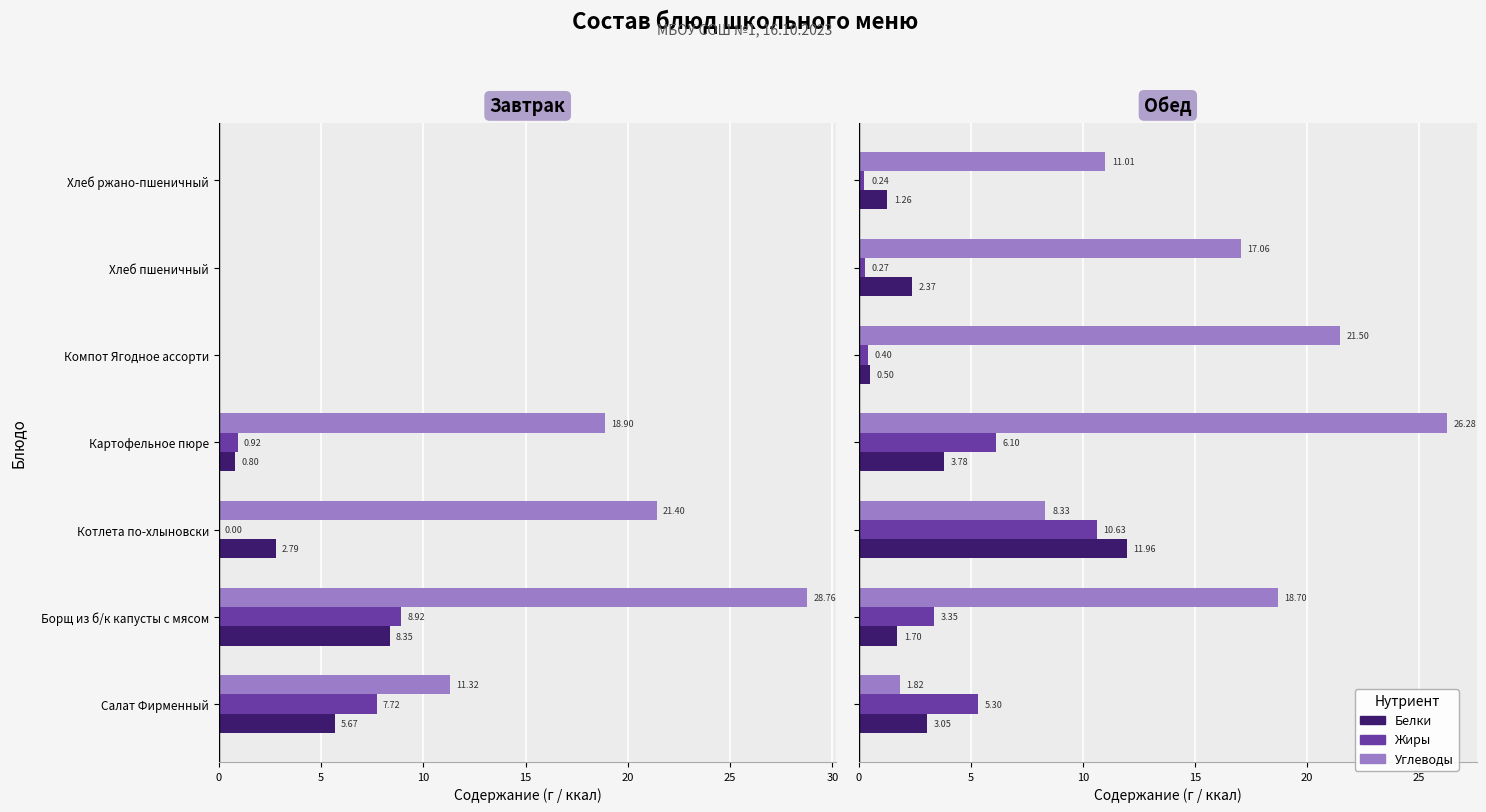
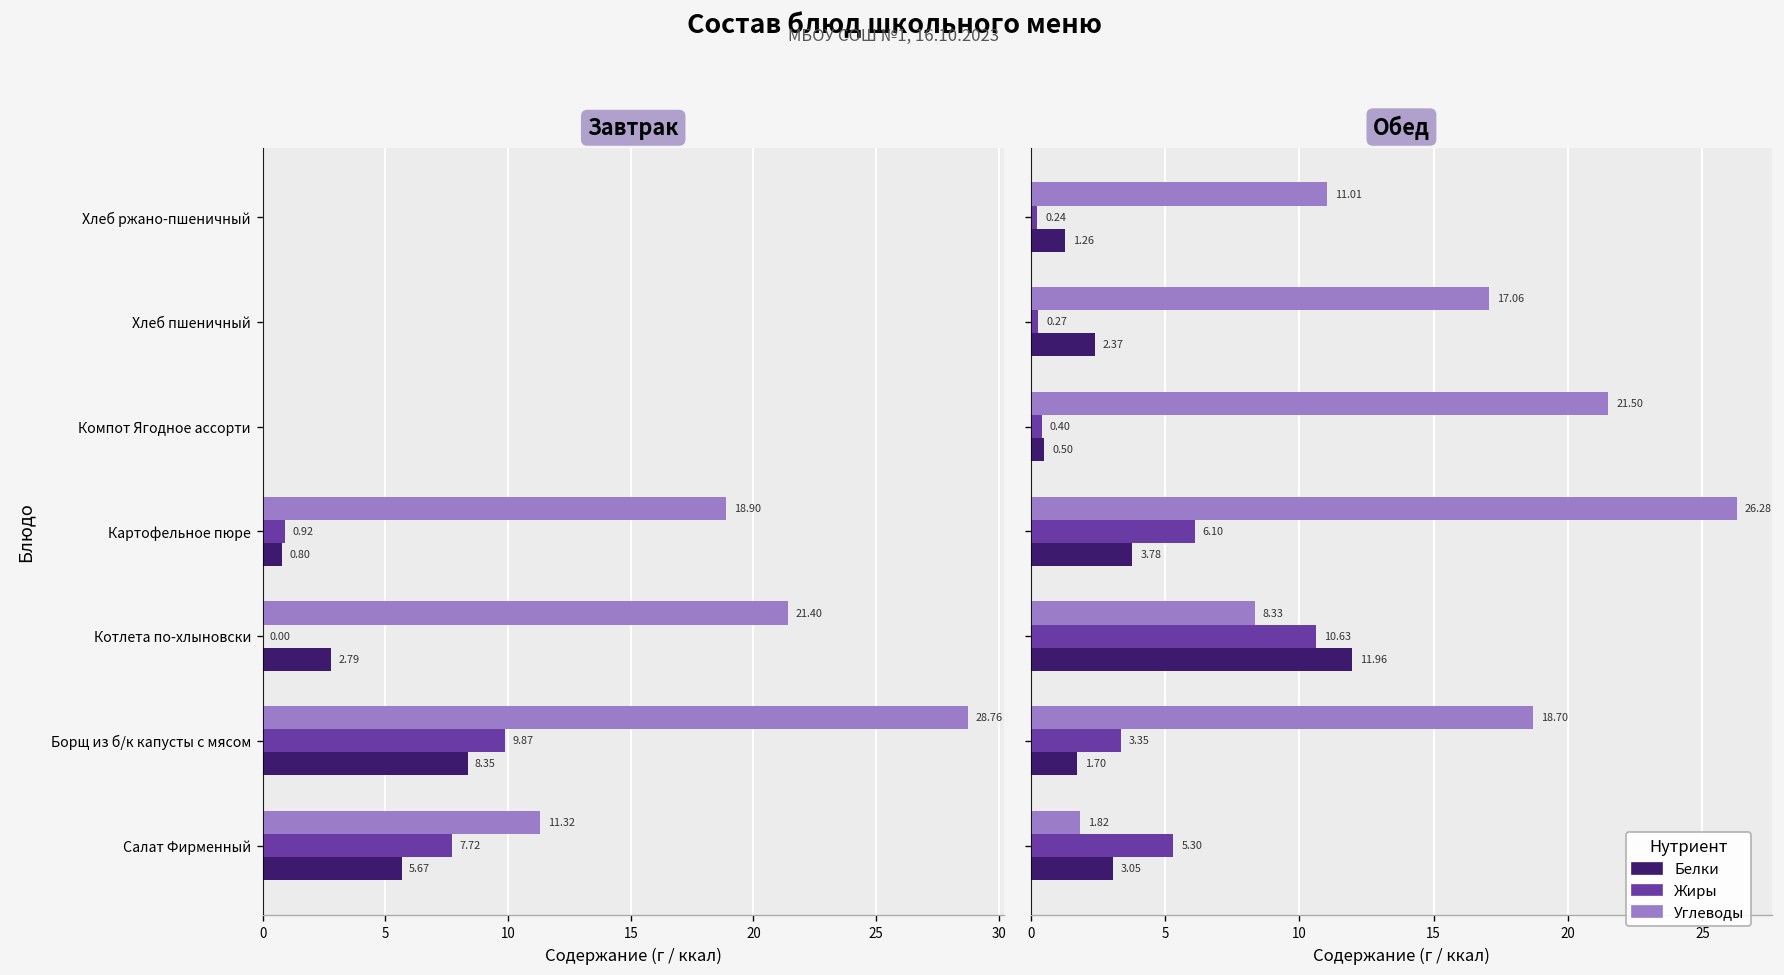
Завтрак, Жиры, Борщ из б/к капусты с мясом: 8.92 -> 9.87
